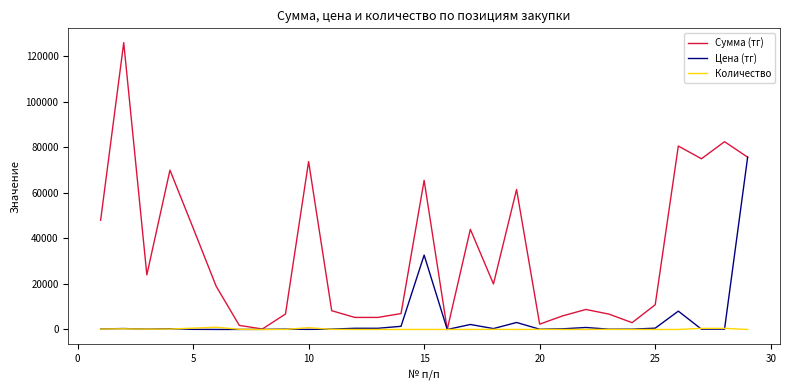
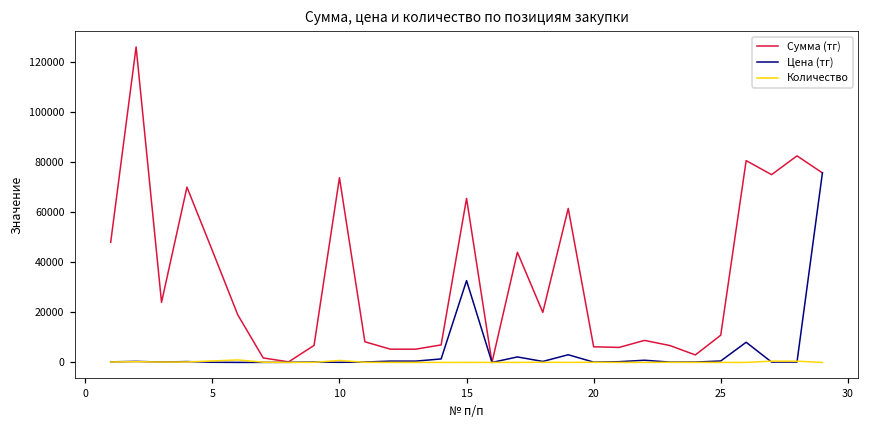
Сумма (тг), 20: 2000 -> 6000
